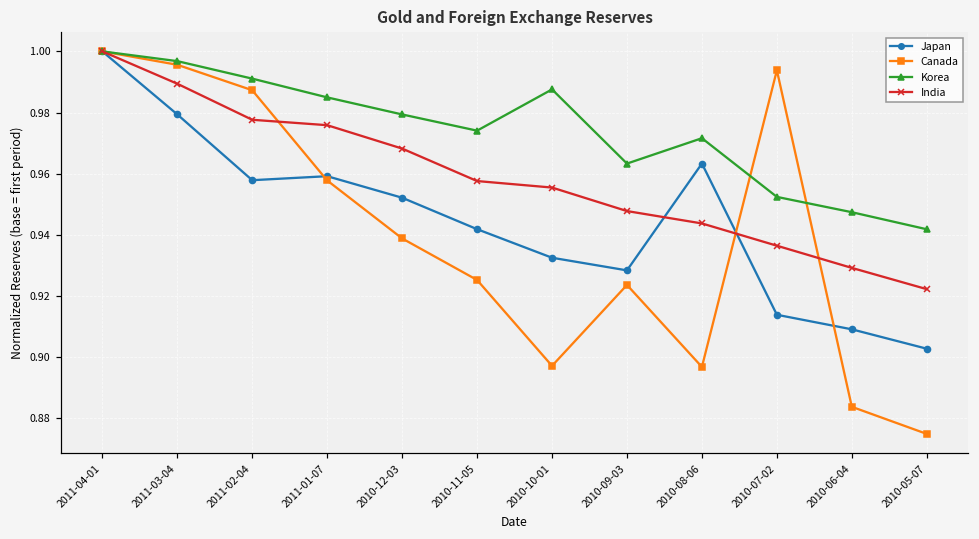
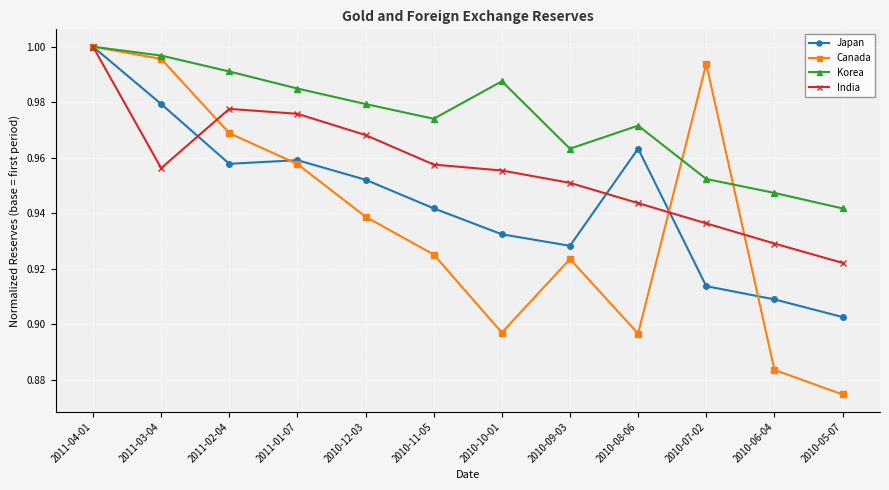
India, 2011-03-04: 0.989 -> 0.956
Canada, 2011-02-04: 0.987 -> 0.969
India, 2010-09-03: 0.948 -> 0.951
